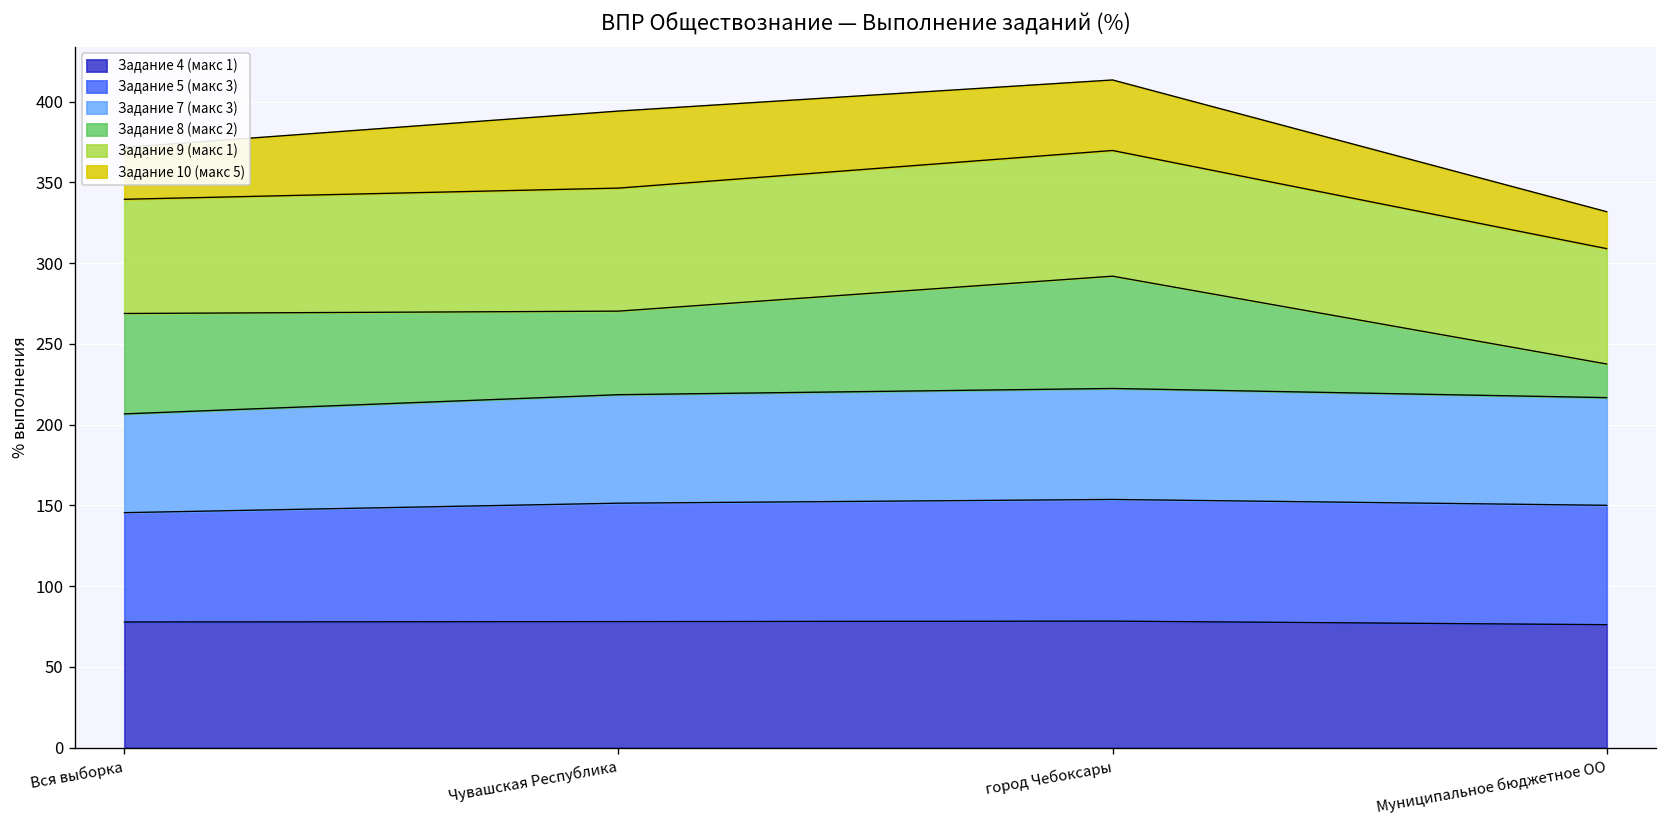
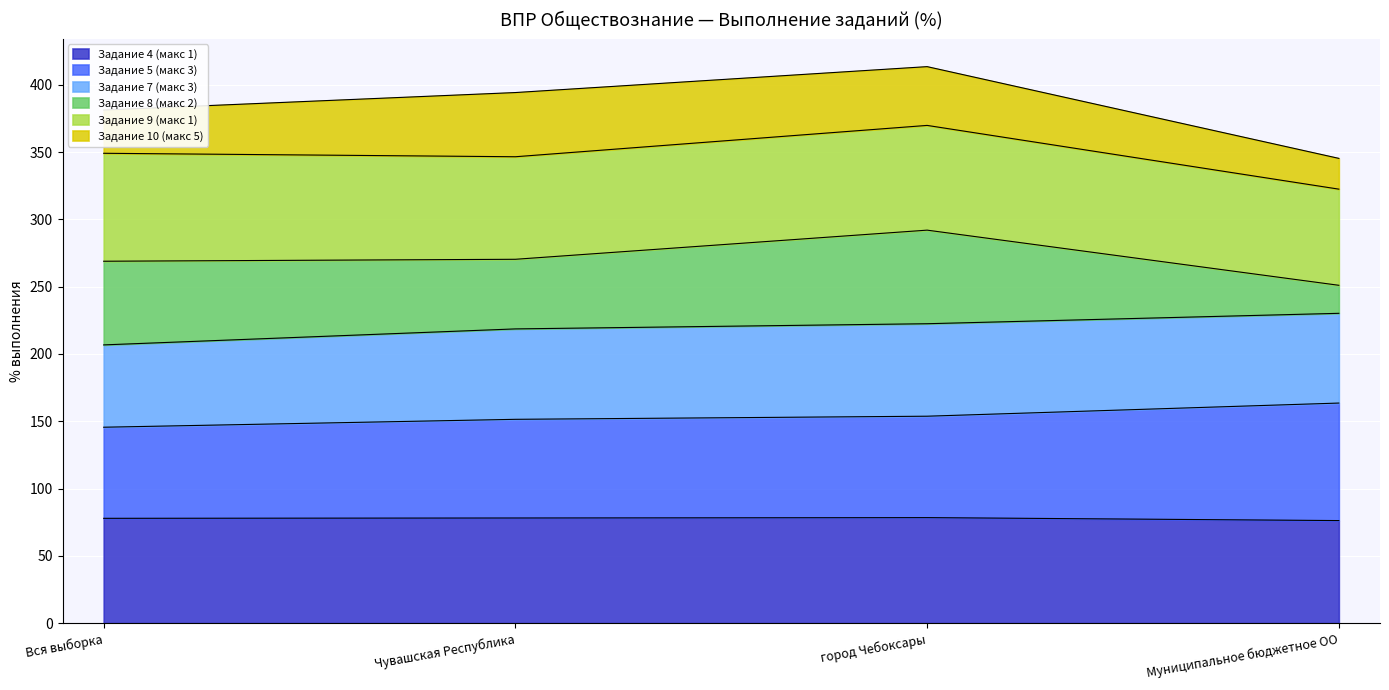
Задание 9 (макс 1), Вся выборка: 71 -> 80
Задание 5 (макс 3), Муниципальное бюджетное ОО: 74 -> 87
